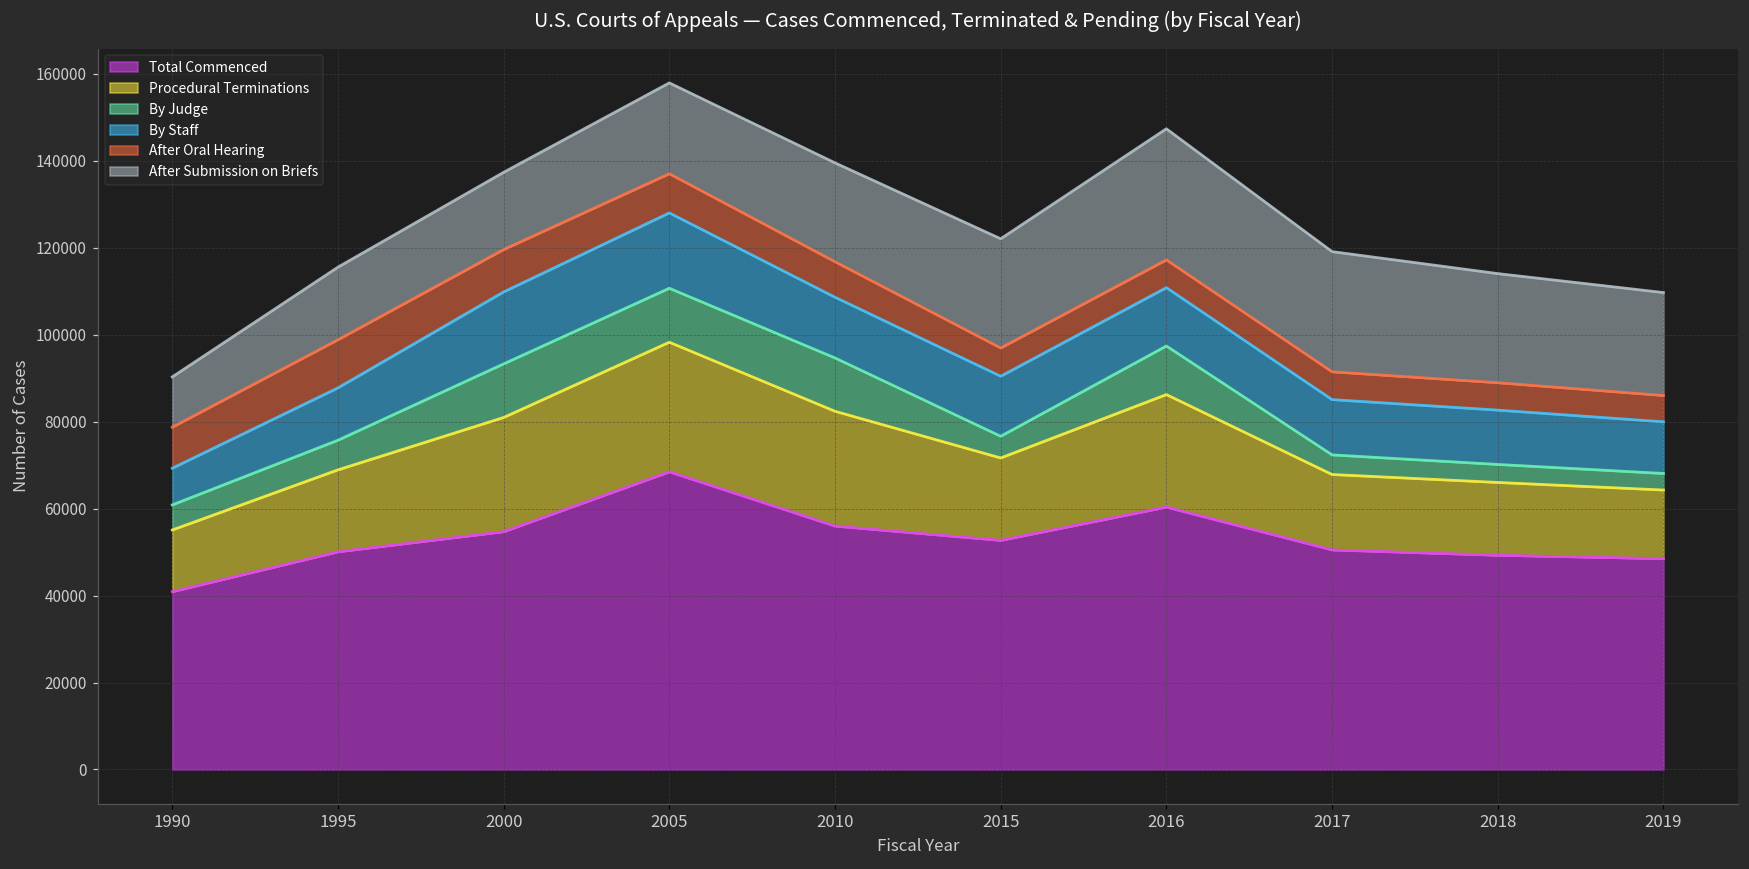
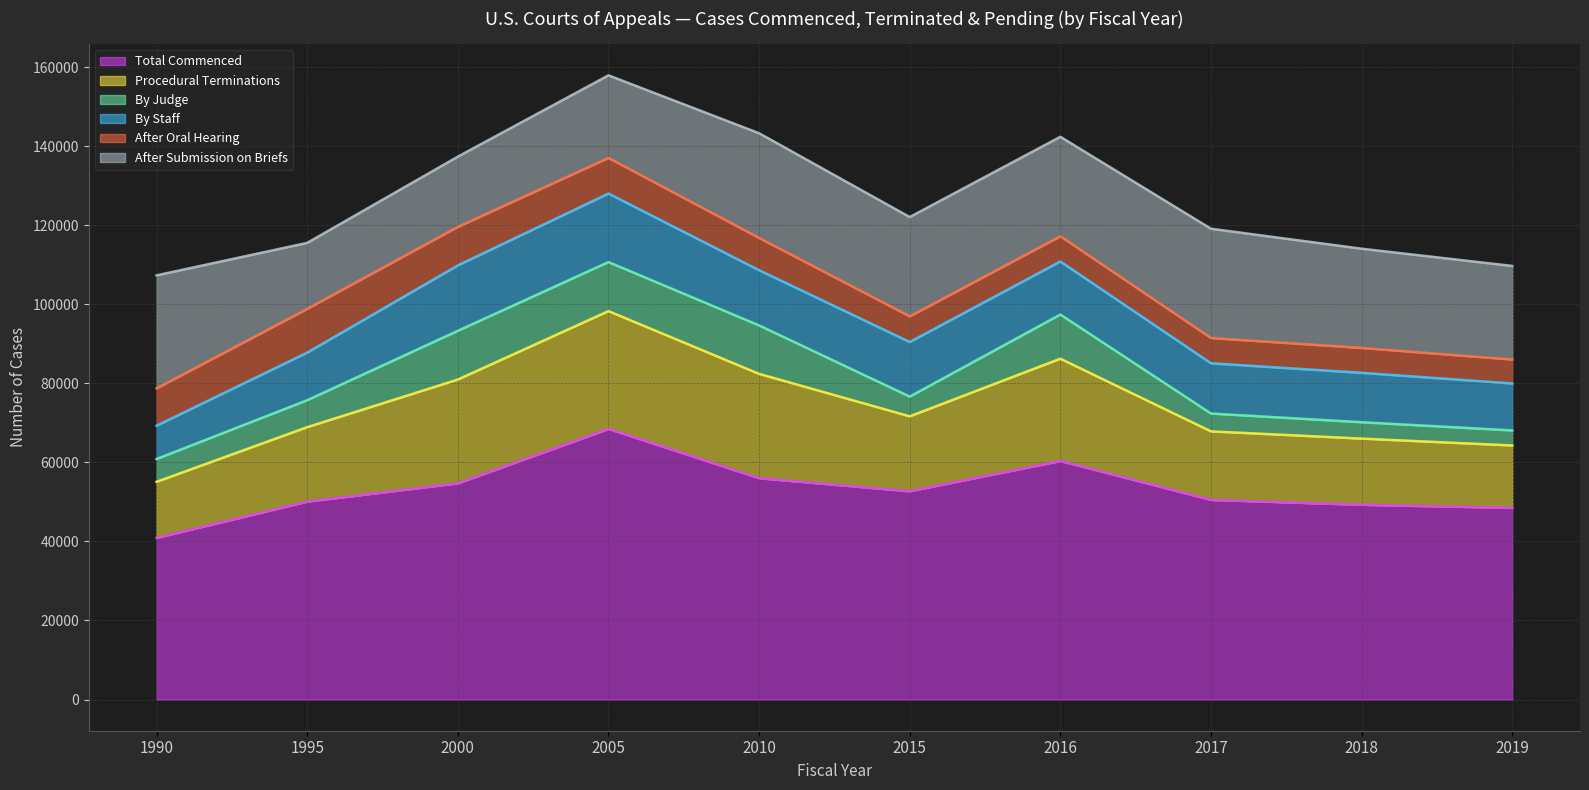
After Submission on Briefs, 1990: 12000 -> 29000
After Submission on Briefs, 2010: 23000 -> 26000
After Submission on Briefs, 2016: 30000 -> 25000
